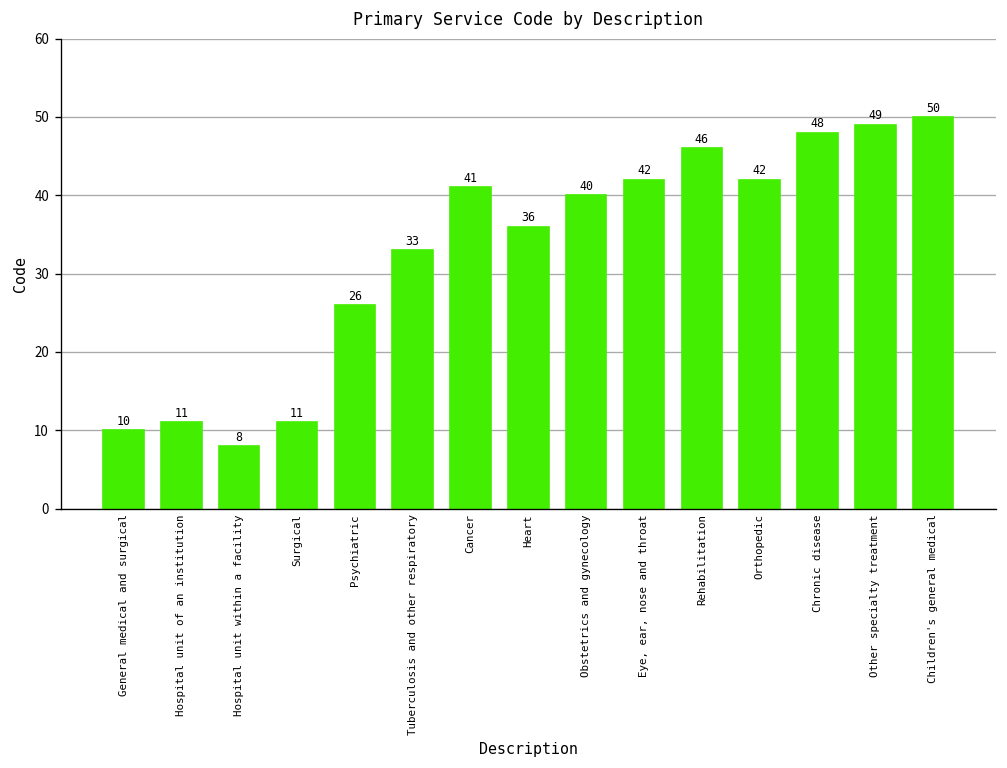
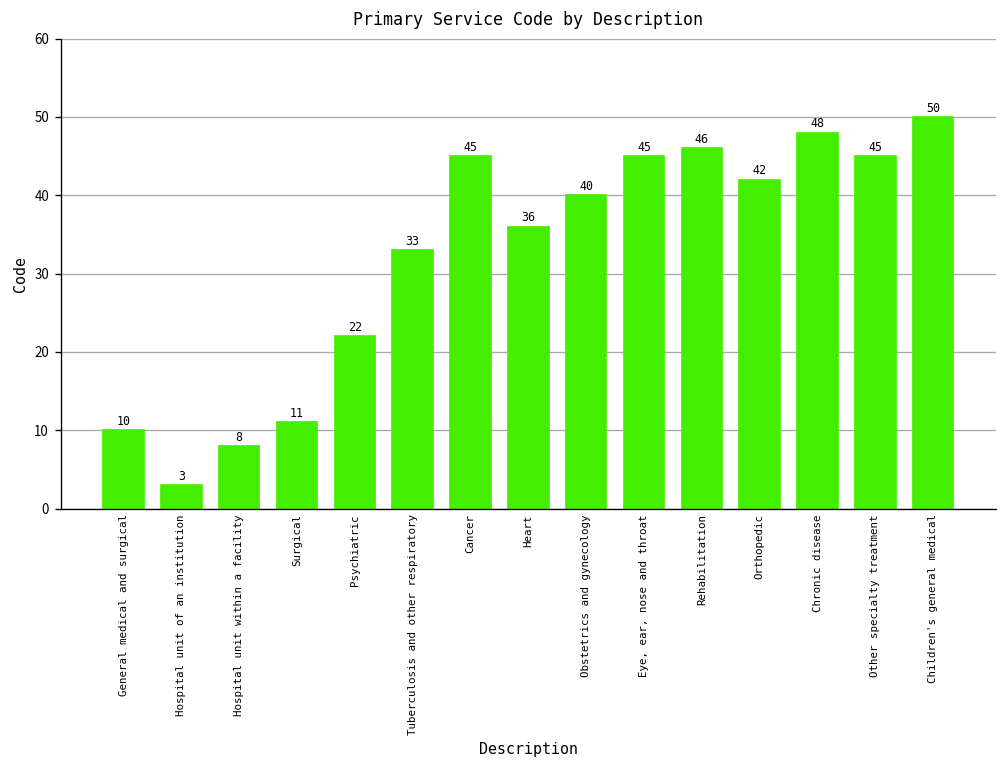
Hospital unit of an institution: 11 -> 3
Psychiatric: 26 -> 22
Cancer: 41 -> 45
Eye, ear, nose and throat: 42 -> 45
Other specialty treatment: 49 -> 45
